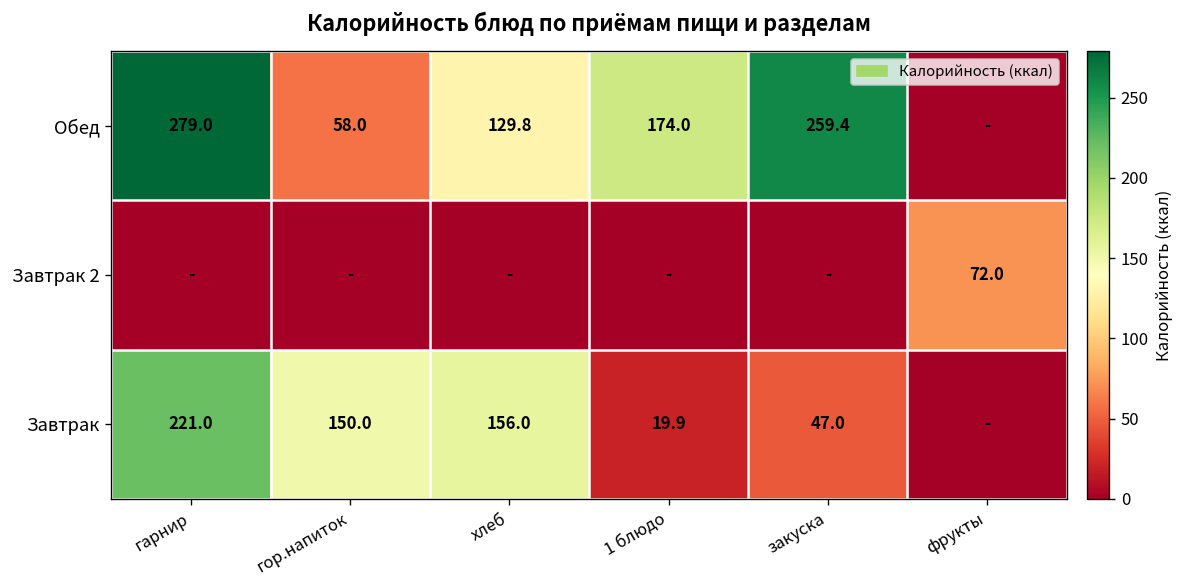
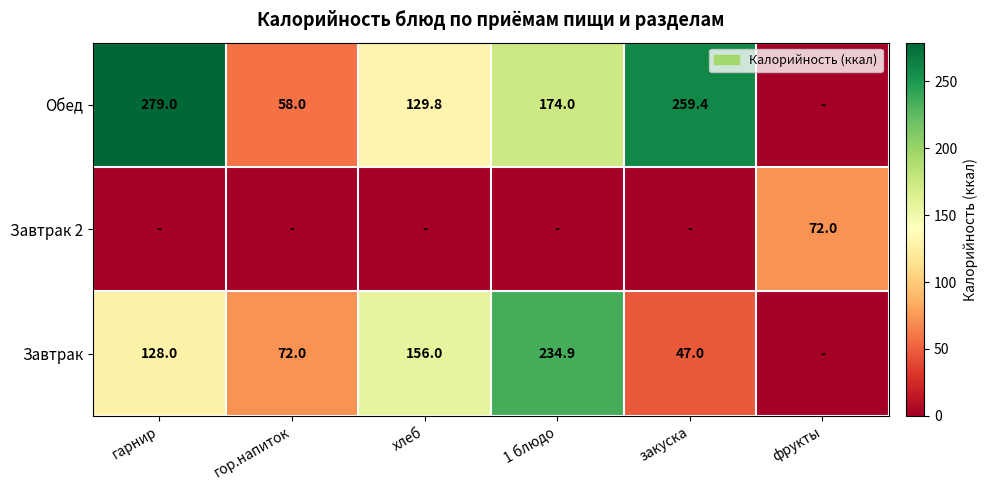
Завтрак, гарнир: 221.0 -> 128.0
Завтрак, гор.напиток: 150.0 -> 72.0
Завтрак, 1 блюдо: 19.9 -> 234.9
